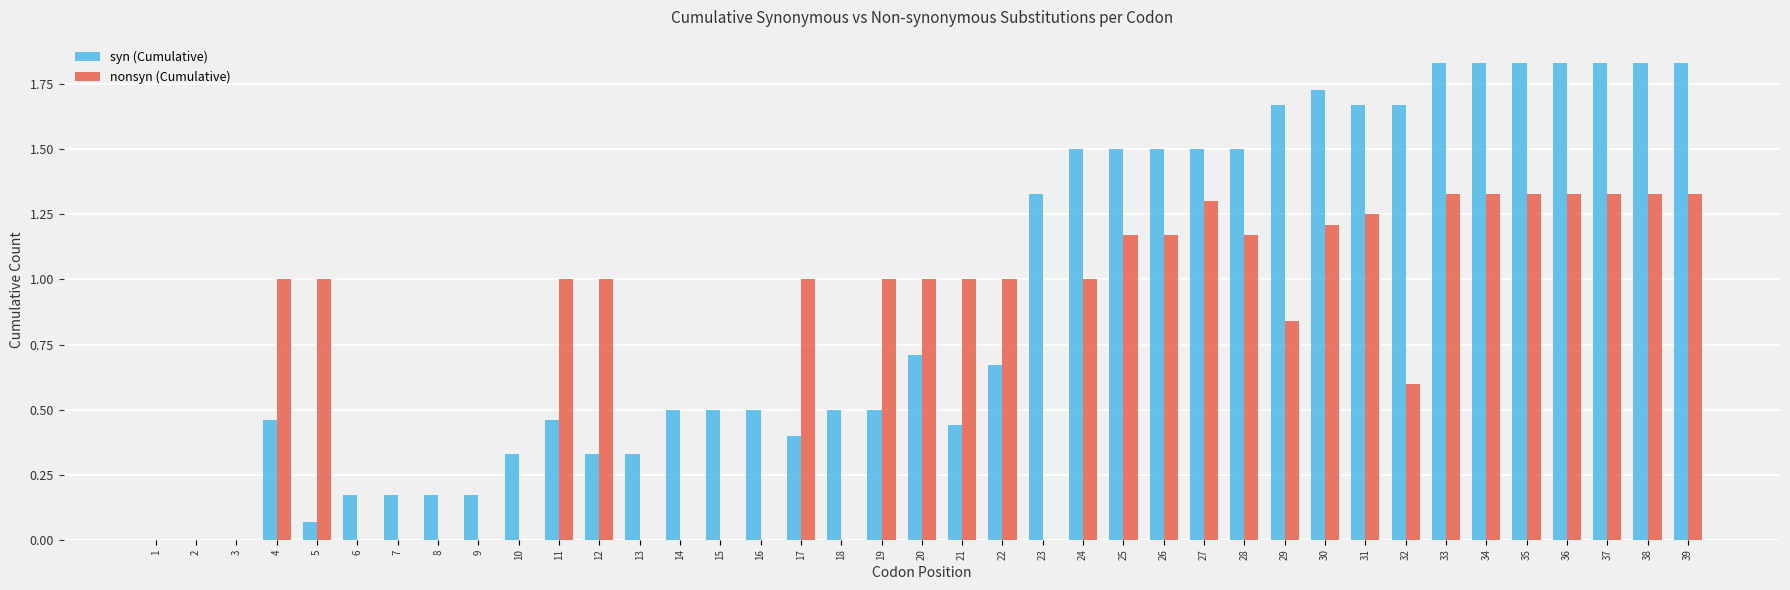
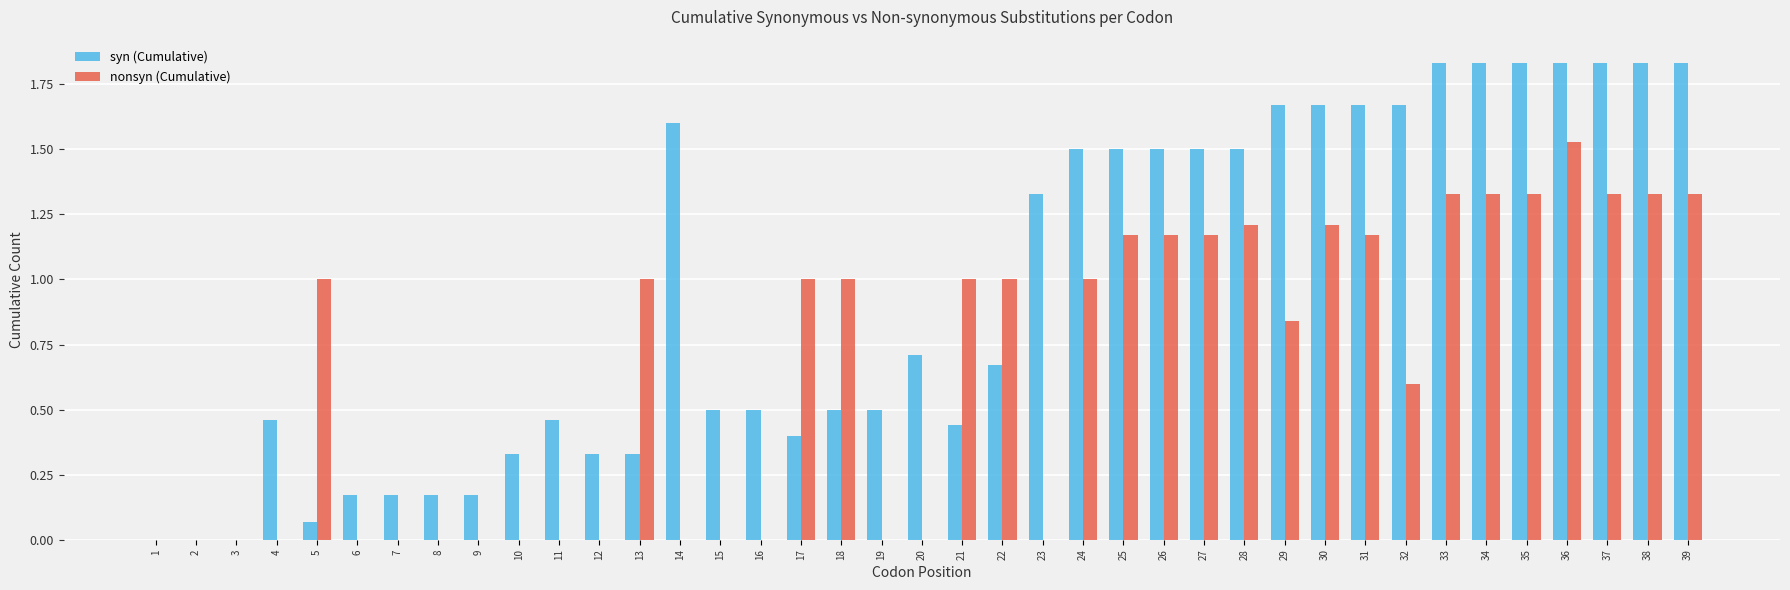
nonsyn (Cumulative), 4: 1 -> 0
nonsyn (Cumulative), 11: 1 -> 0
nonsyn (Cumulative), 12: 1 -> 0
nonsyn (Cumulative), 13: 0 -> 1
syn (Cumulative), 14: 0.5 -> 1.6
nonsyn (Cumulative), 18: 0 -> 1
nonsyn (Cumulative), 19: 1 -> 0
nonsyn (Cumulative), 20: 1 -> 0
nonsyn (Cumulative), 27: 1.30 -> 1.17
nonsyn (Cumulative), 28: 1.17 -> 1.21
syn (Cumulative), 30: 1.73 -> 1.67
nonsyn (Cumulative), 31: 1.25 -> 1.17
nonsyn (Cumulative), 36: 1.33 -> 1.53
